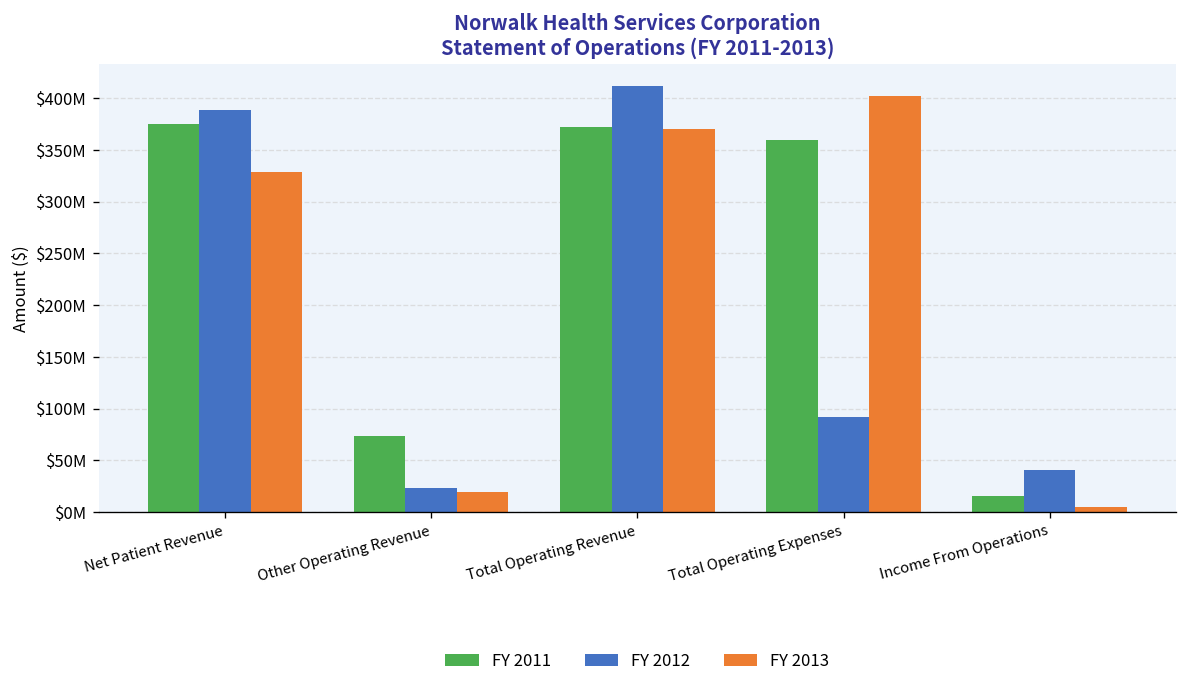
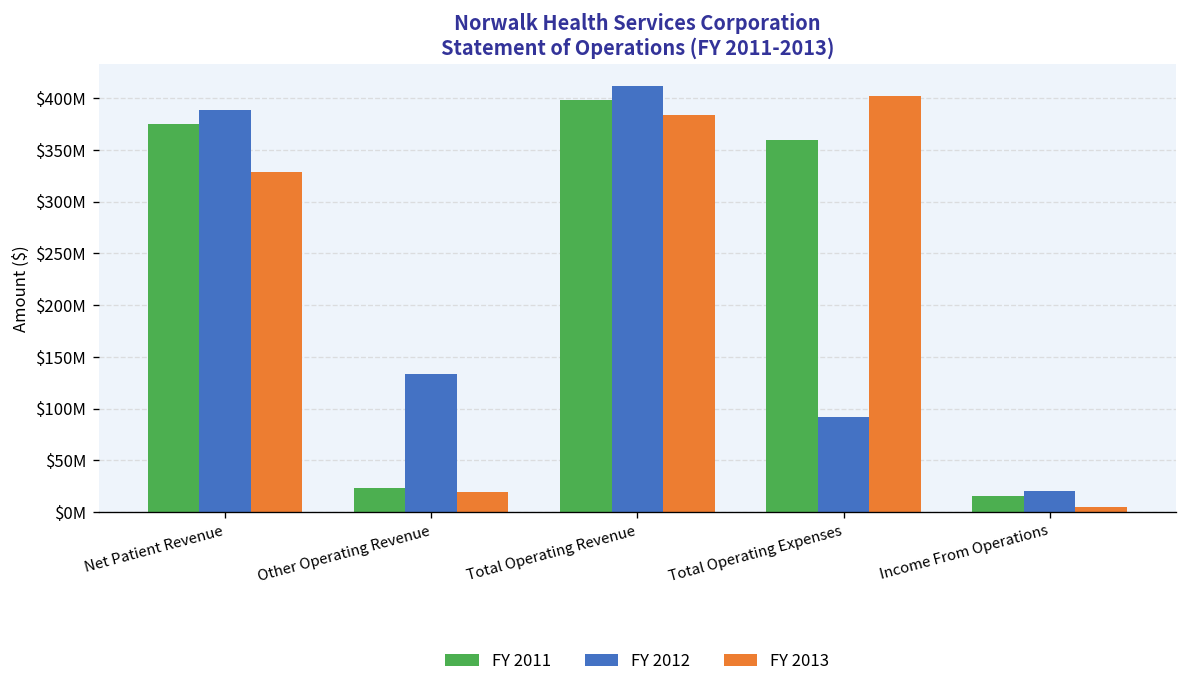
FY 2011, Other Operating Revenue: $70000000 -> $20000000
FY 2012, Other Operating Revenue: $20000000 -> $130000000
FY 2011, Total Operating Revenue: $370000000 -> $400000000
FY 2013, Total Operating Revenue: $370000000 -> $380000000
FY 2012, Income From Operations: $40000000 -> $20000000
